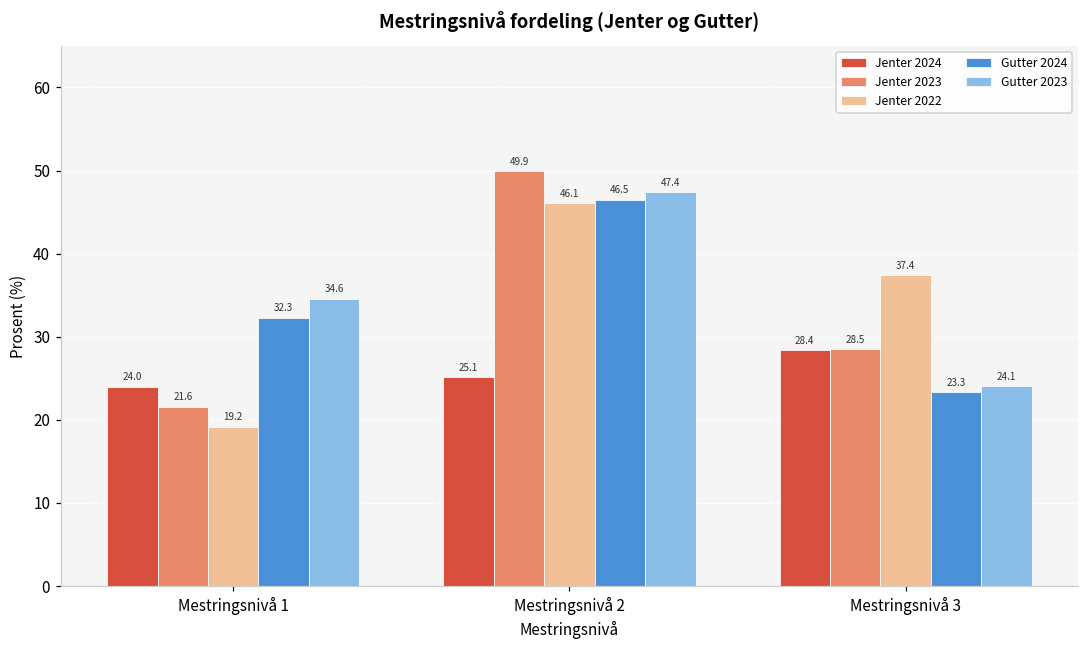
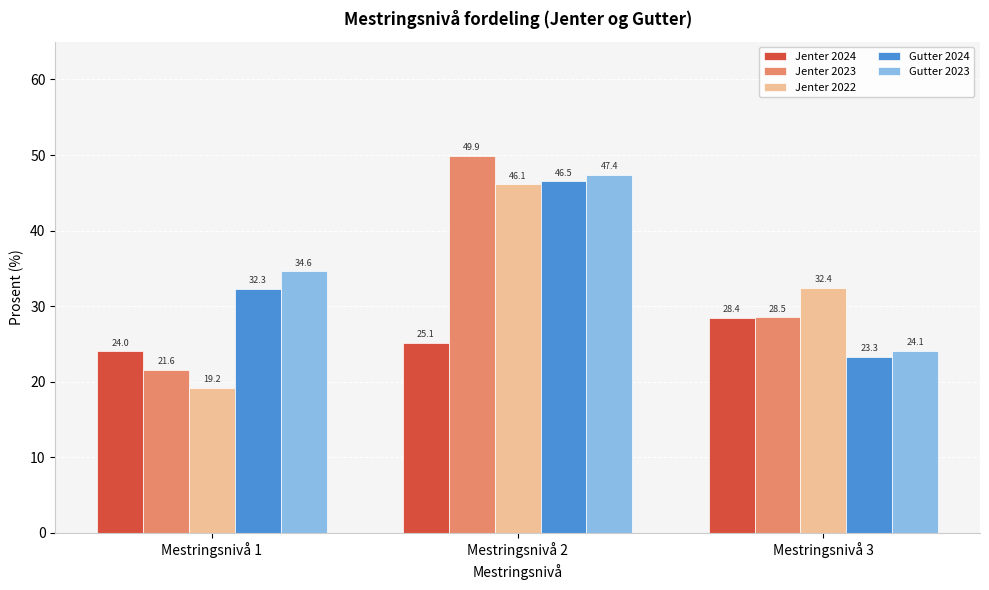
Jenter 2022, Mestringsnivå 3: 37.4 -> 32.4
